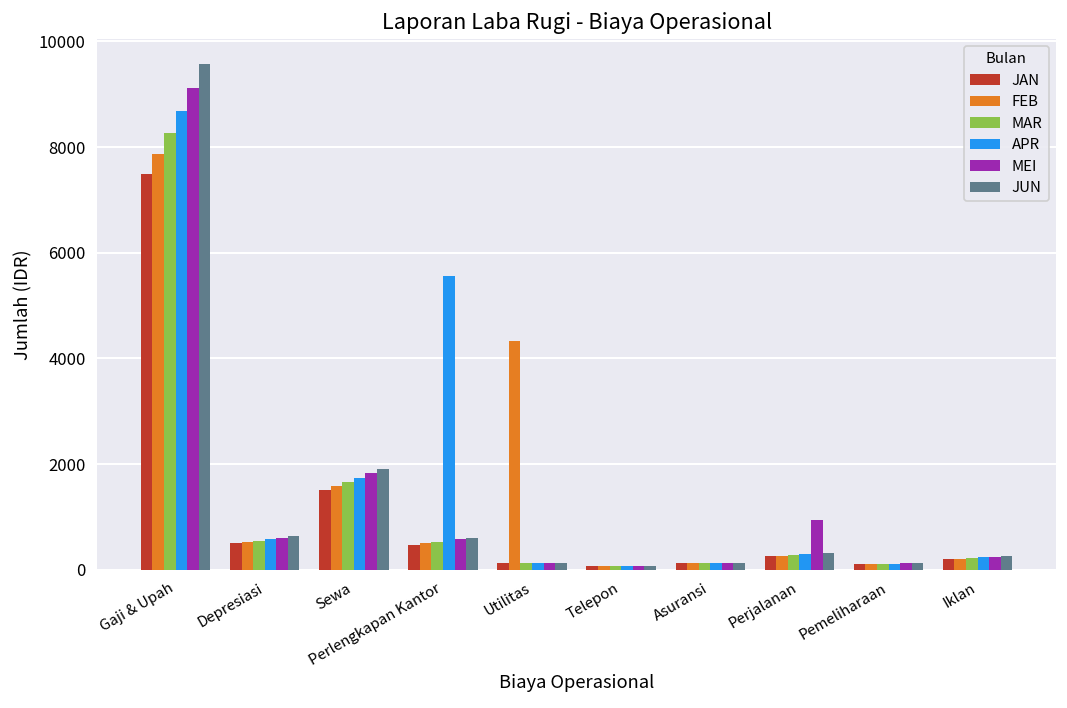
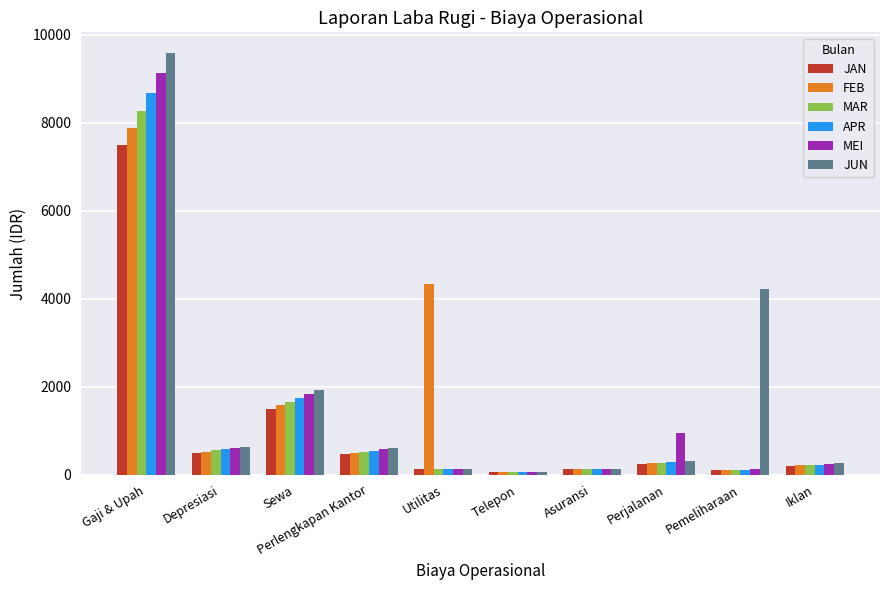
APR, Perlengkapan Kantor: 5600 -> 500
JUN, Pemeliharaan: 100 -> 4200
